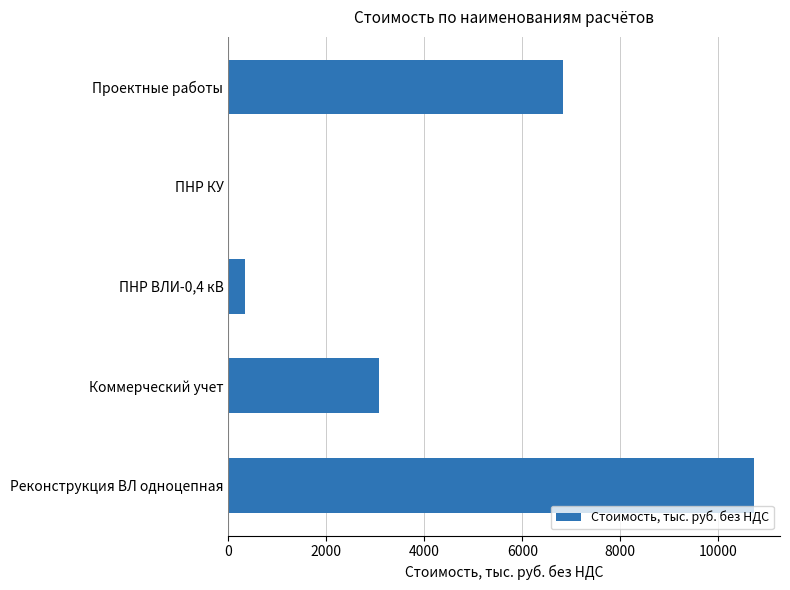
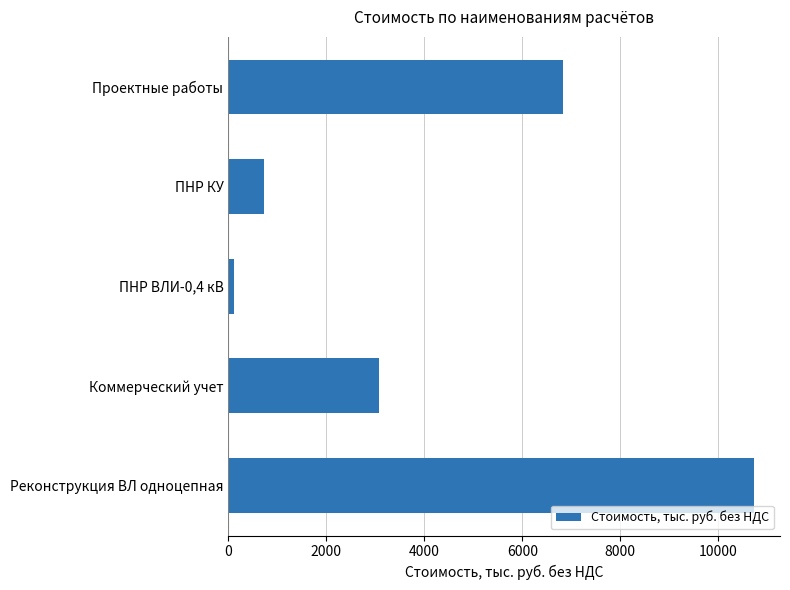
ПНР КУ: 0 -> 700
ПНР ВЛИ-0,4 кВ: 300 -> 100
